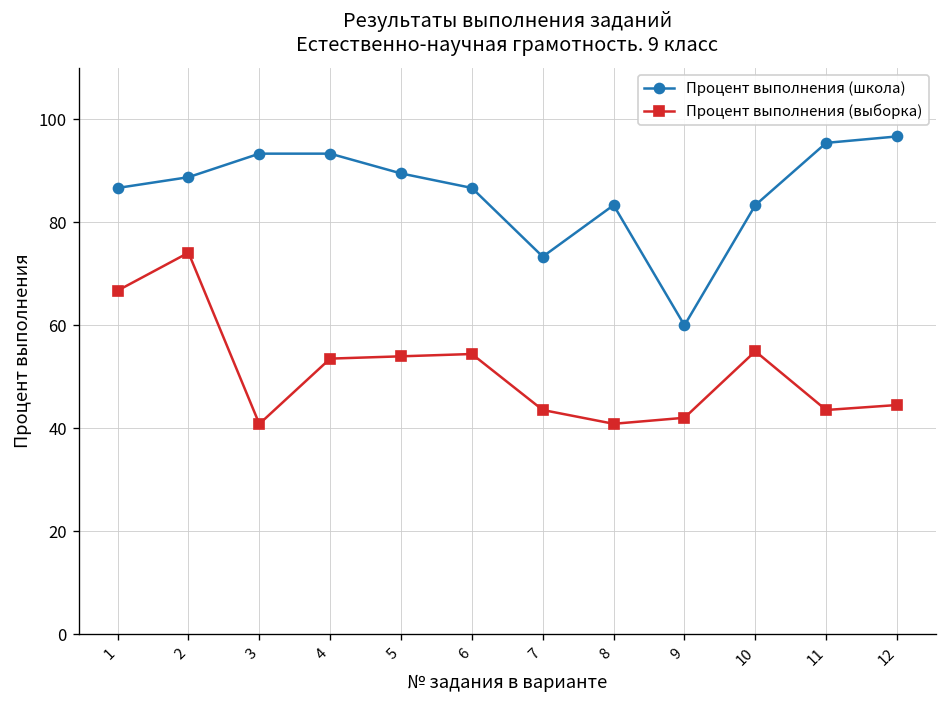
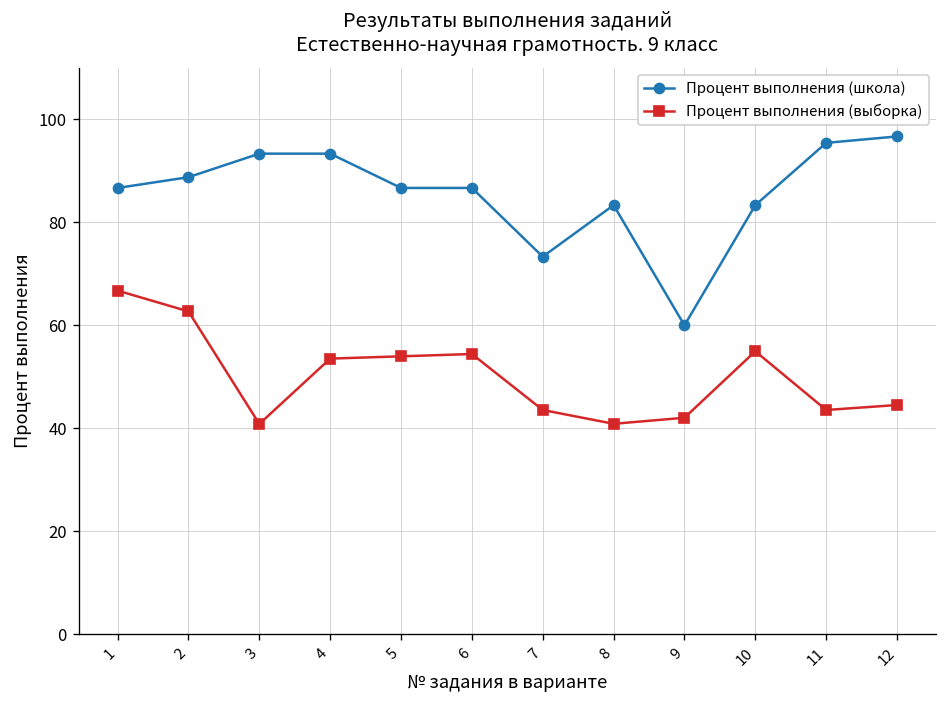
Процент выполнения (выборка), 2: 74 -> 63
Процент выполнения (школа), 5: 89 -> 87
